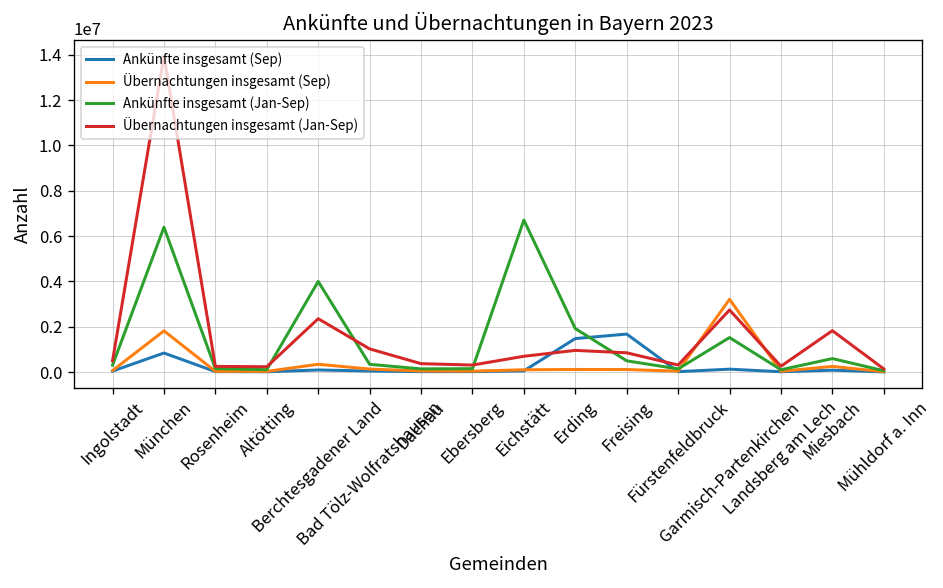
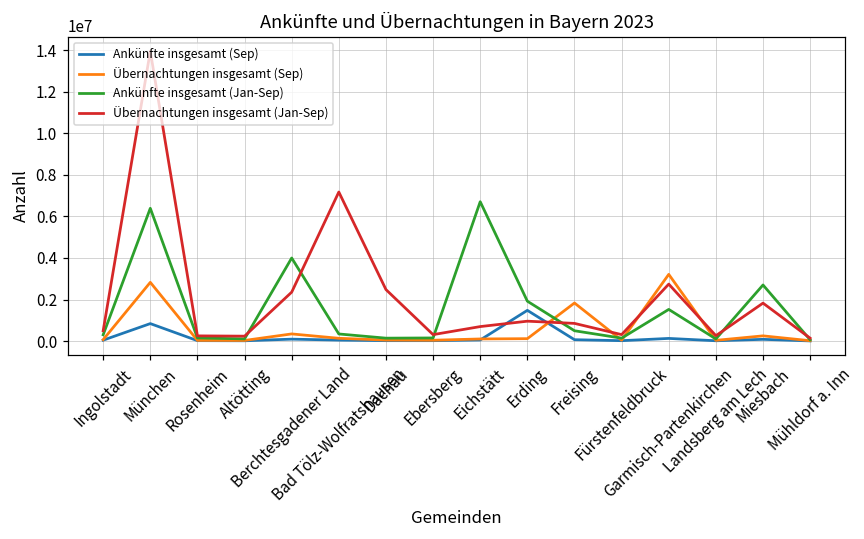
Übernachtungen insgesamt (Sep), München: 1800000 -> 2800000
Übernachtungen insgesamt (Jan-Sep), Bad Tölz-Wolfratshausen: 1000000 -> 7200000
Übernachtungen insgesamt (Jan-Sep), Dachau: 400000 -> 2500000
Ankünfte insgesamt (Sep), Freising: 1700000 -> 100000
Übernachtungen insgesamt (Sep), Freising: 100000 -> 1800000
Ankünfte insgesamt (Jan-Sep), Miesbach: 600000 -> 2700000
